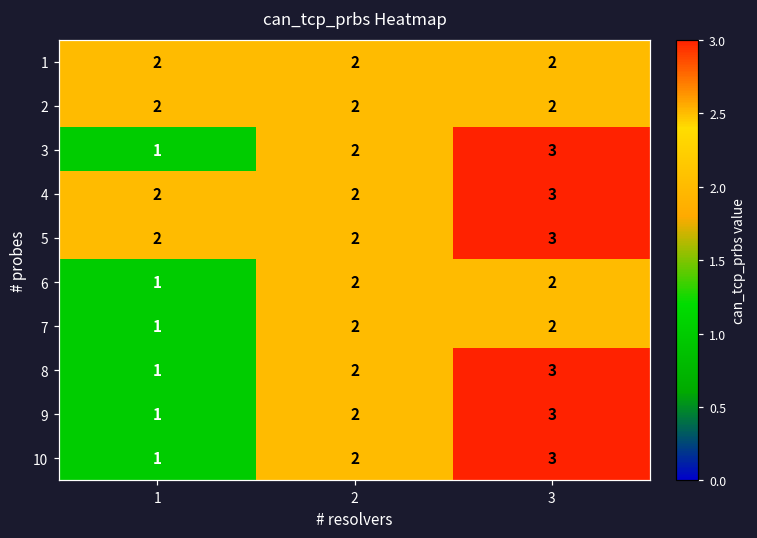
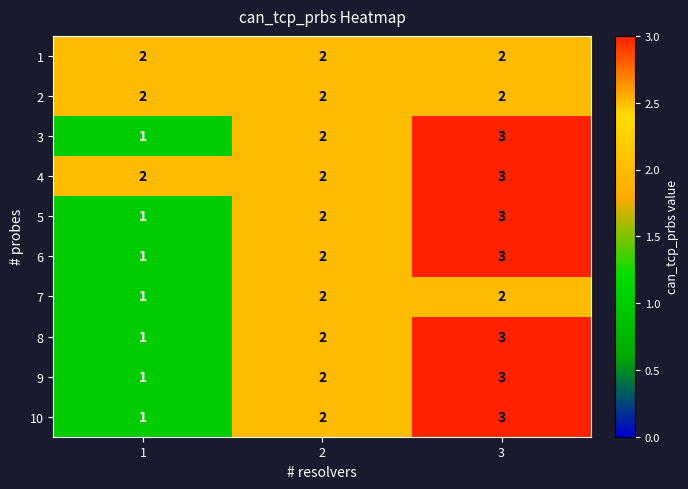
5, 1: 2 -> 1
6, 3: 2 -> 3
